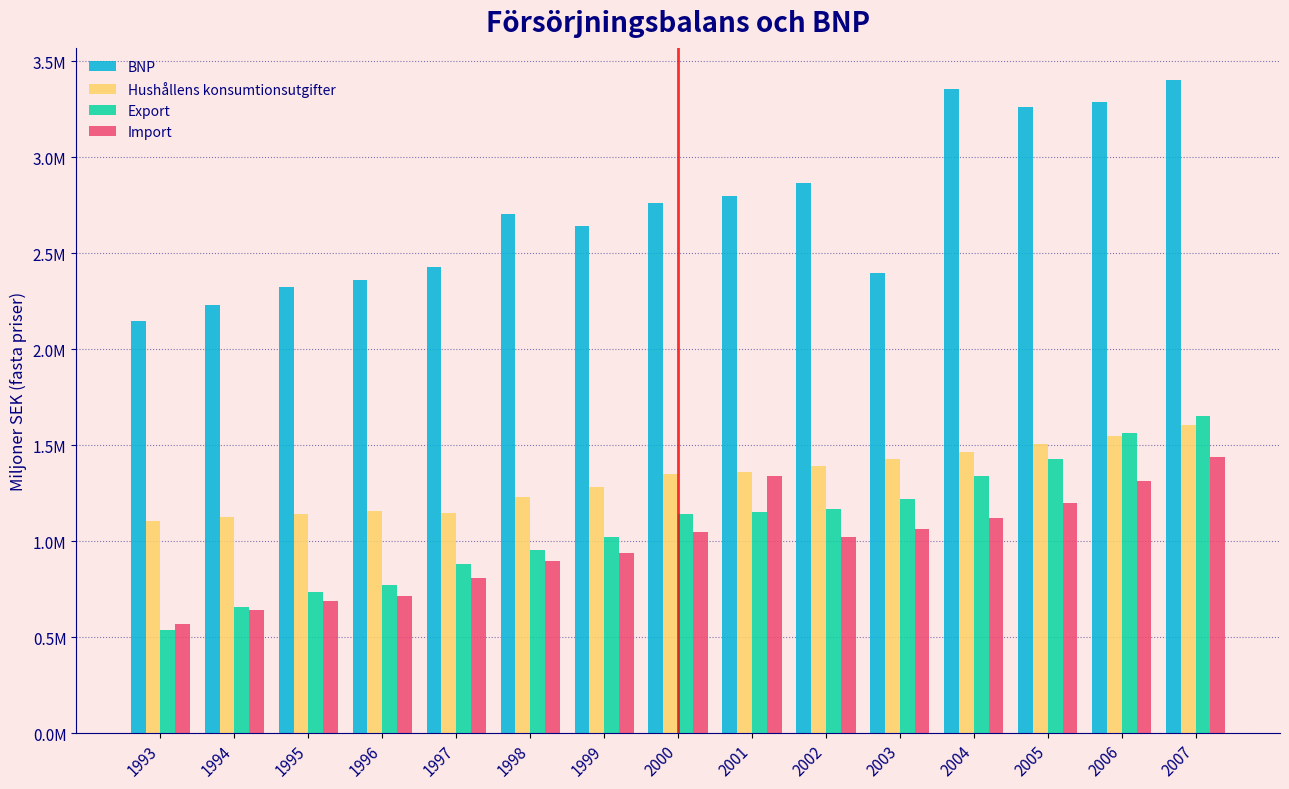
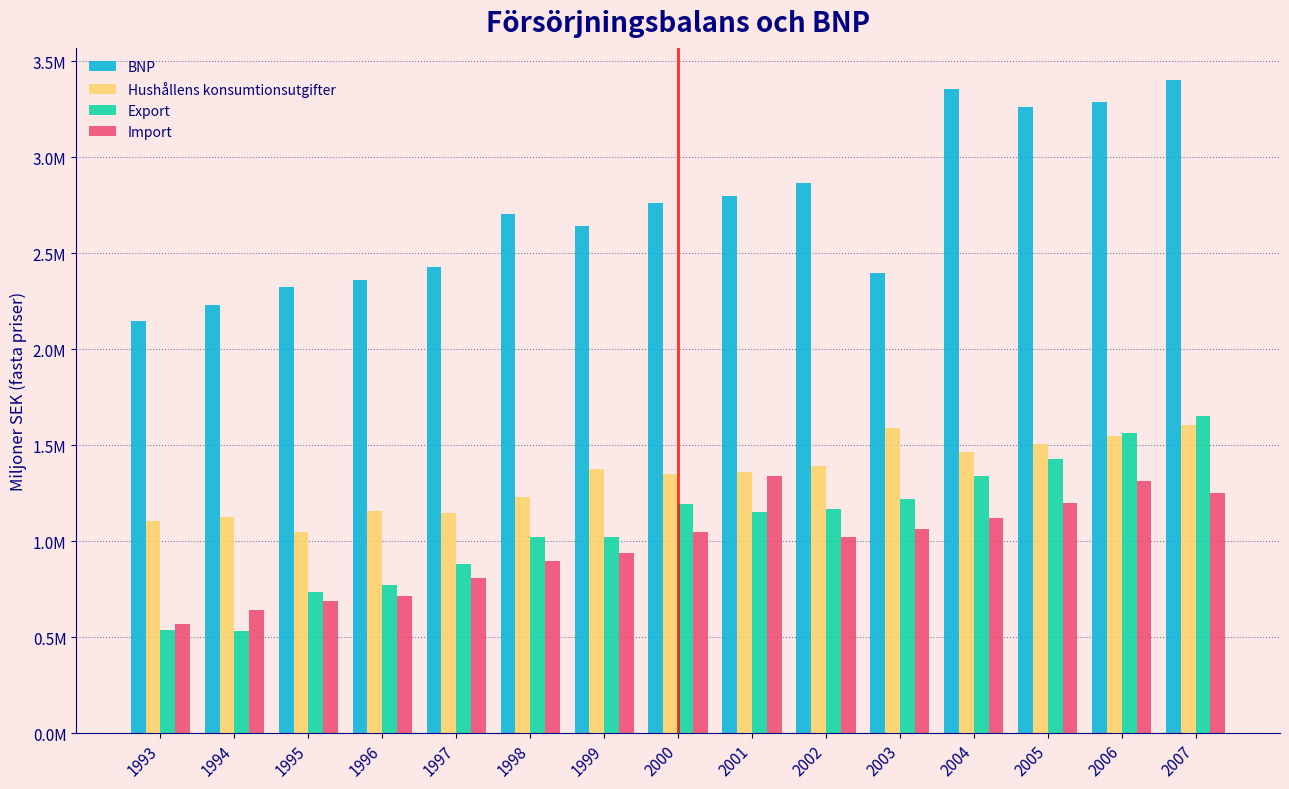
Export, 1994: 660000 -> 530000
Hushållens konsumtionsutgifter, 1995: 1140000 -> 1050000
Export, 1998: 960000 -> 1020000
Hushållens konsumtionsutgifter, 1999: 1280000 -> 1380000
Export, 2000: 1140000 -> 1190000
Hushållens konsumtionsutgifter, 2003: 1430000 -> 1590000
Import, 2007: 1440000 -> 1250000
